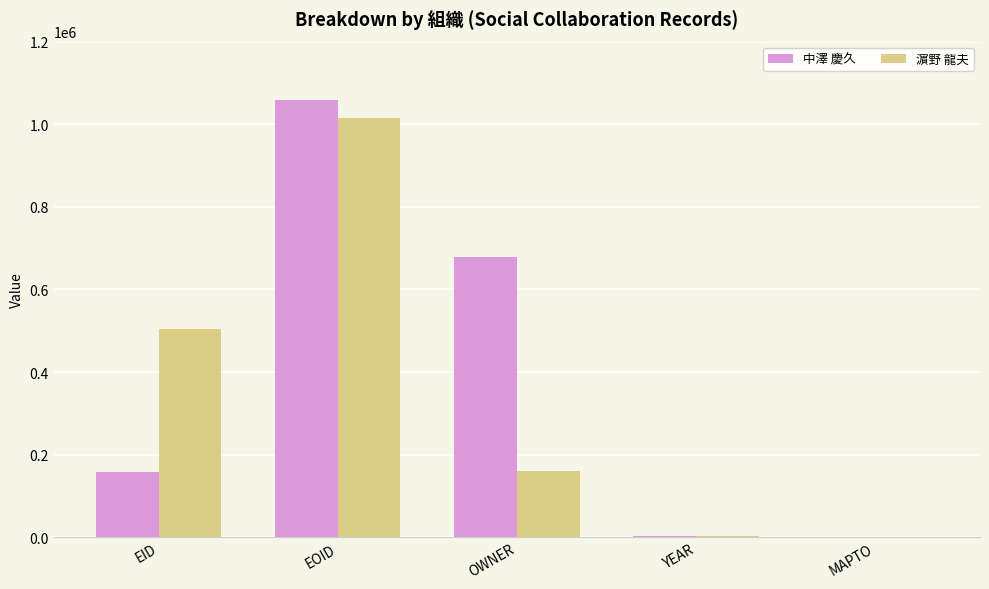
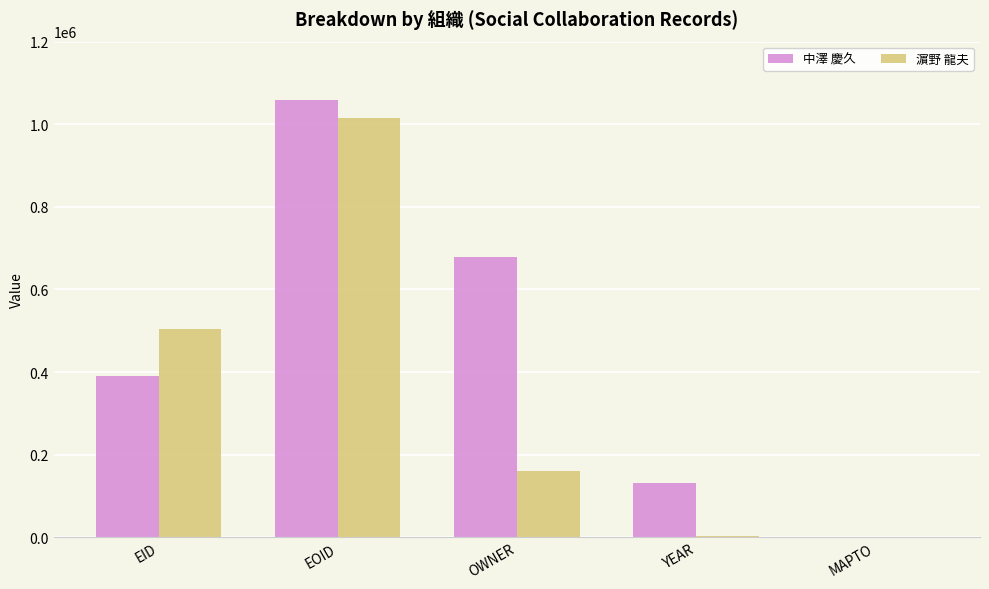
中澤 慶久, EID: 160000 -> 390000
中澤 慶久, YEAR: 0 -> 130000
